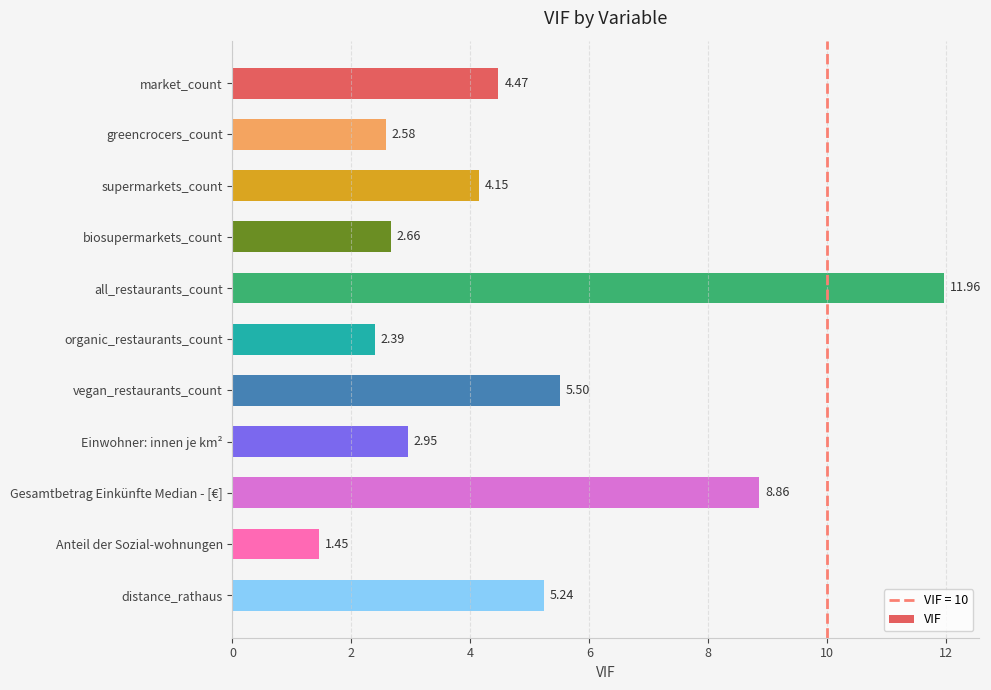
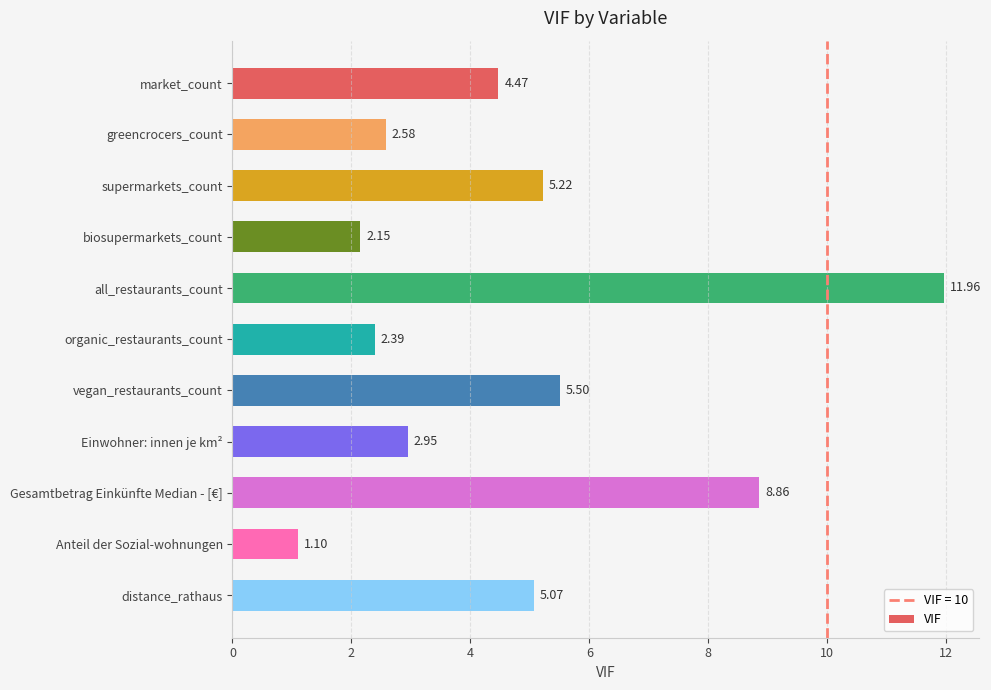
supermarkets_count: 4.15 -> 5.22
biosupermarkets_count: 2.66 -> 2.15
Anteil der Sozial-wohnungen: 1.45 -> 1.10
distance_rathaus: 5.24 -> 5.07
